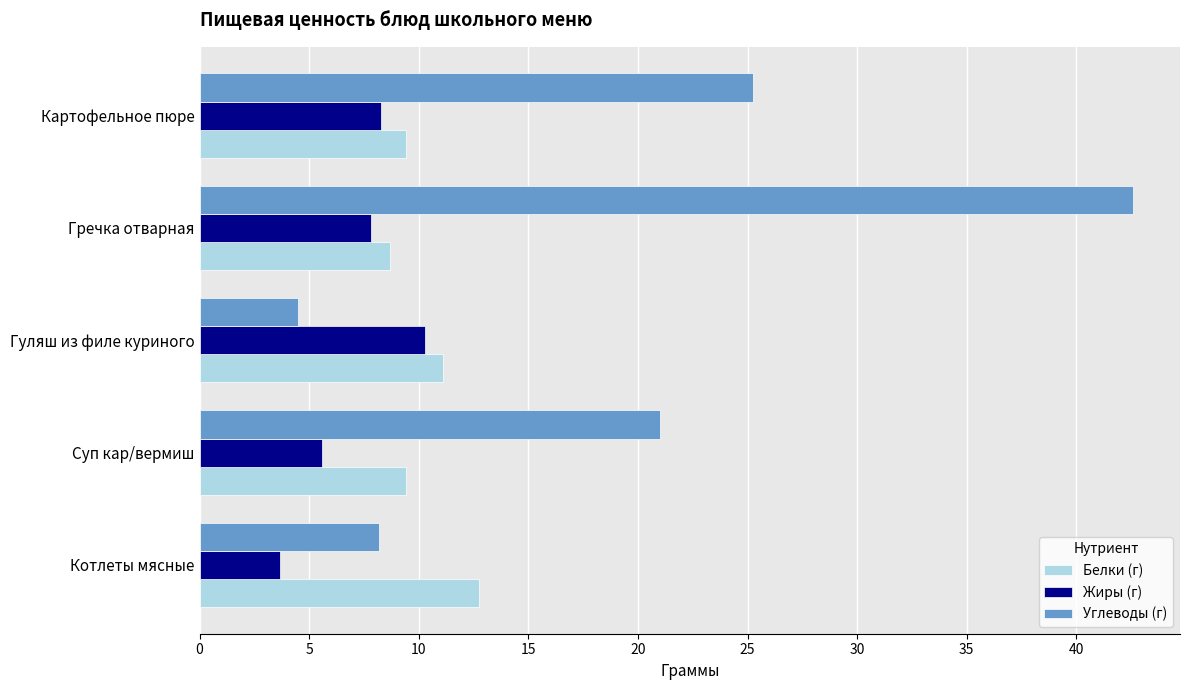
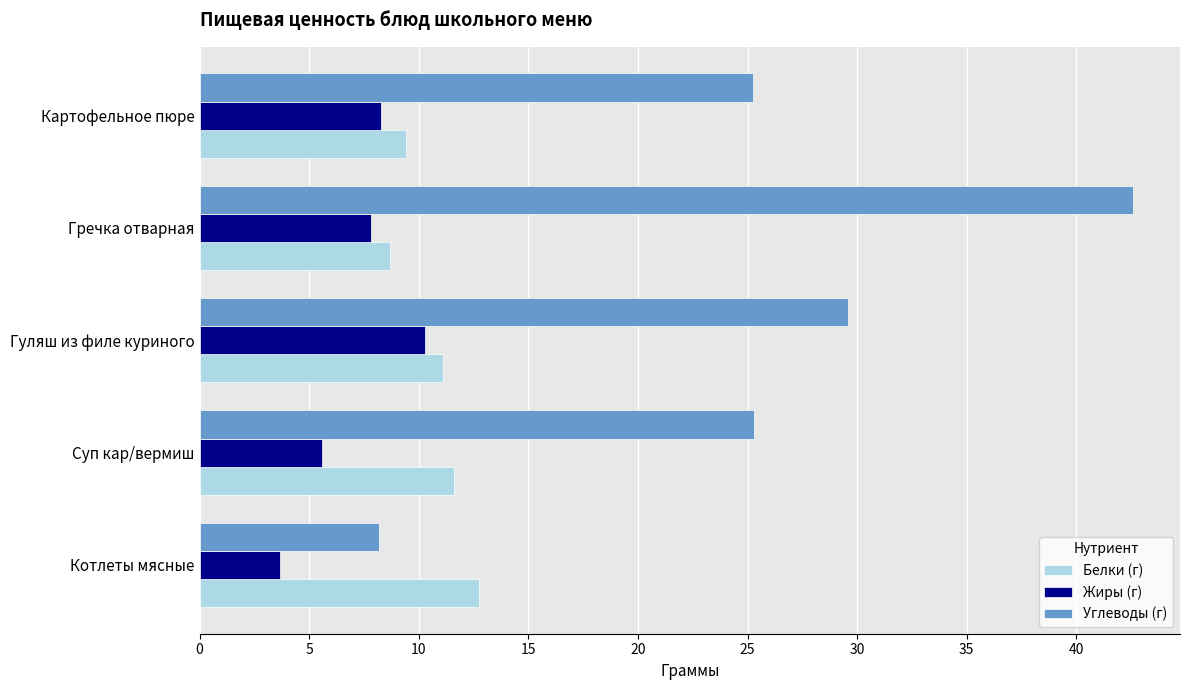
Углеводы (г), Гуляш из филе куриного: 4.5 -> 29.6
Углеводы (г), Суп кар/вермиш: 21.0 -> 25.3
Белки (г), Суп кар/вермиш: 9.4 -> 11.6
